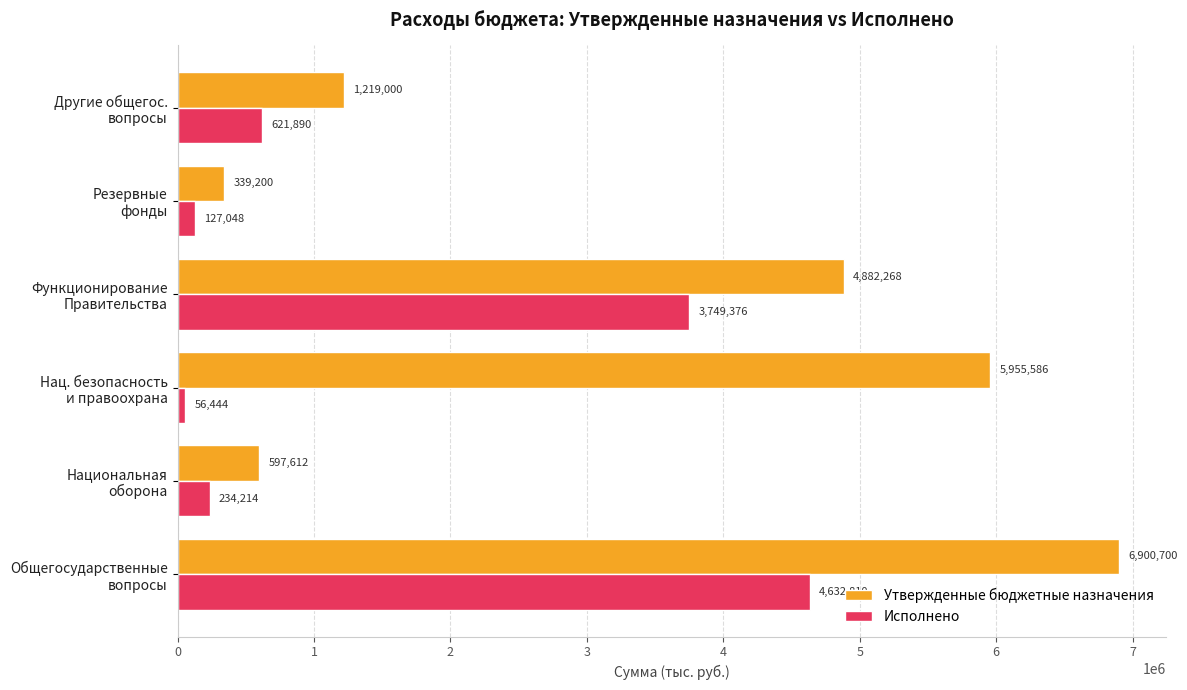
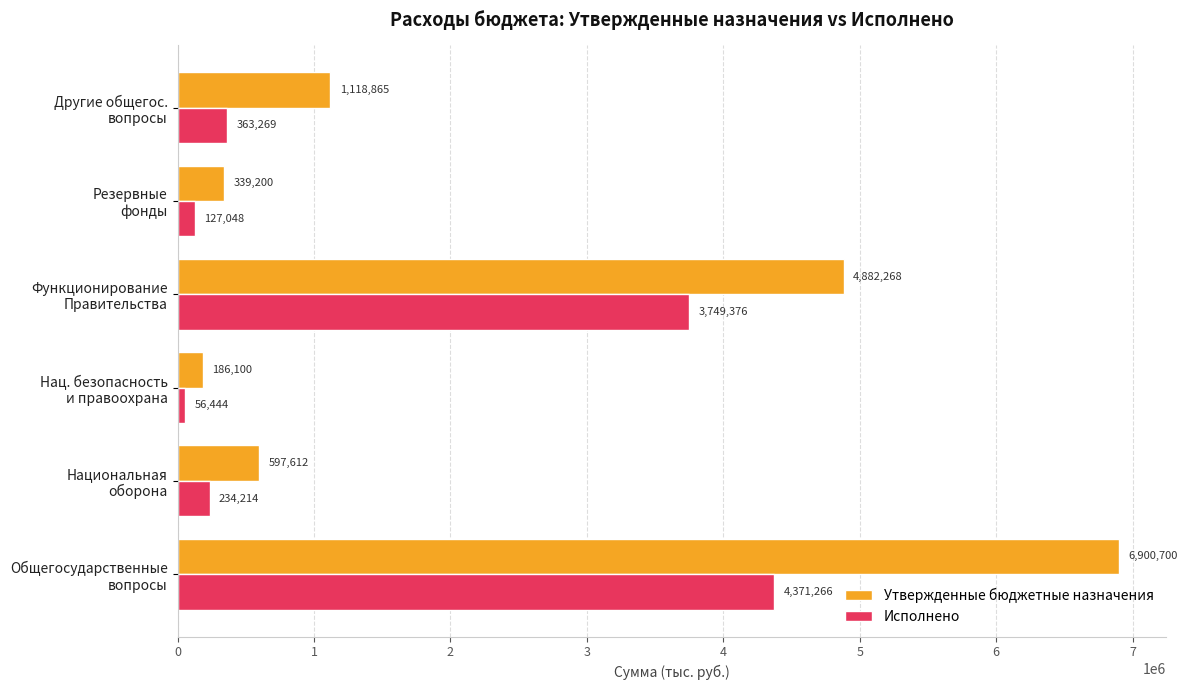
Утвержденные бюджетные назначения, Другие общегос. вопросы: 1,219,000 -> 1,118,865
Исполнено, Другие общегос. вопросы: 621,890 -> 363,269
Утвержденные бюджетные назначения, Нац. безопасность и правоохрана: 5,955,586 -> 186,100
Исполнено, Общегосударственные вопросы: 4,632,810 -> 4,371,266
